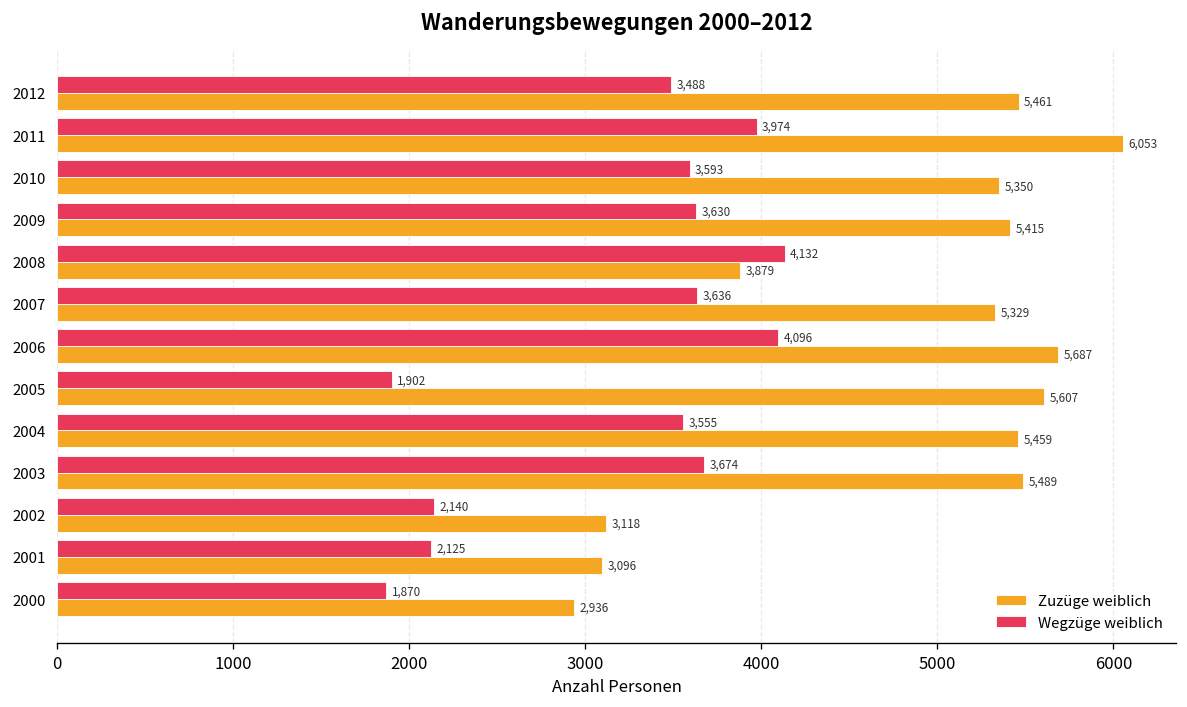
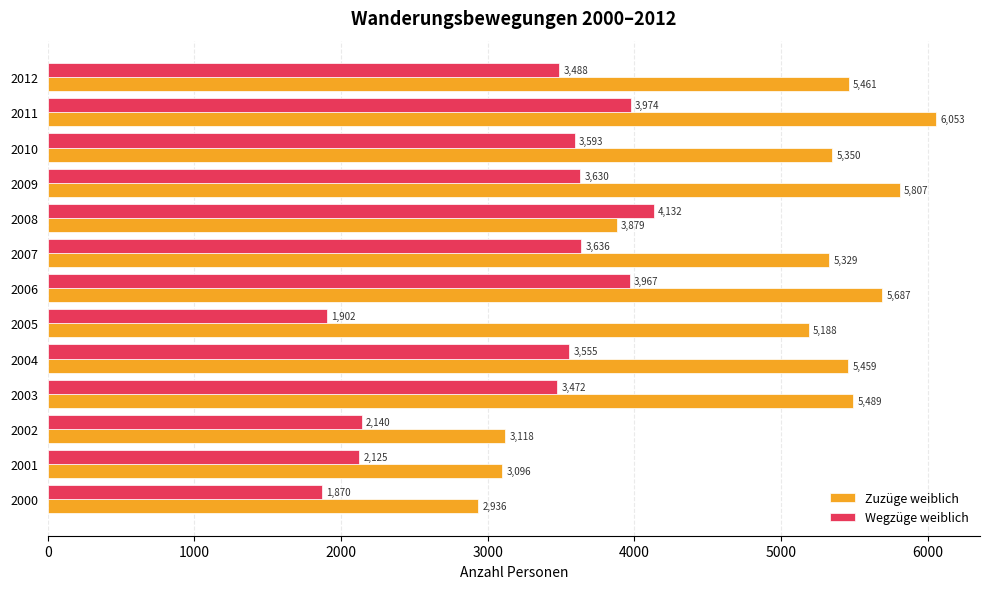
Zuzüge weiblich, 2009: 5,415 -> 5,807
Wegzüge weiblich, 2006: 4,096 -> 3,967
Zuzüge weiblich, 2005: 5,607 -> 5,188
Wegzüge weiblich, 2003: 3,674 -> 3,472
